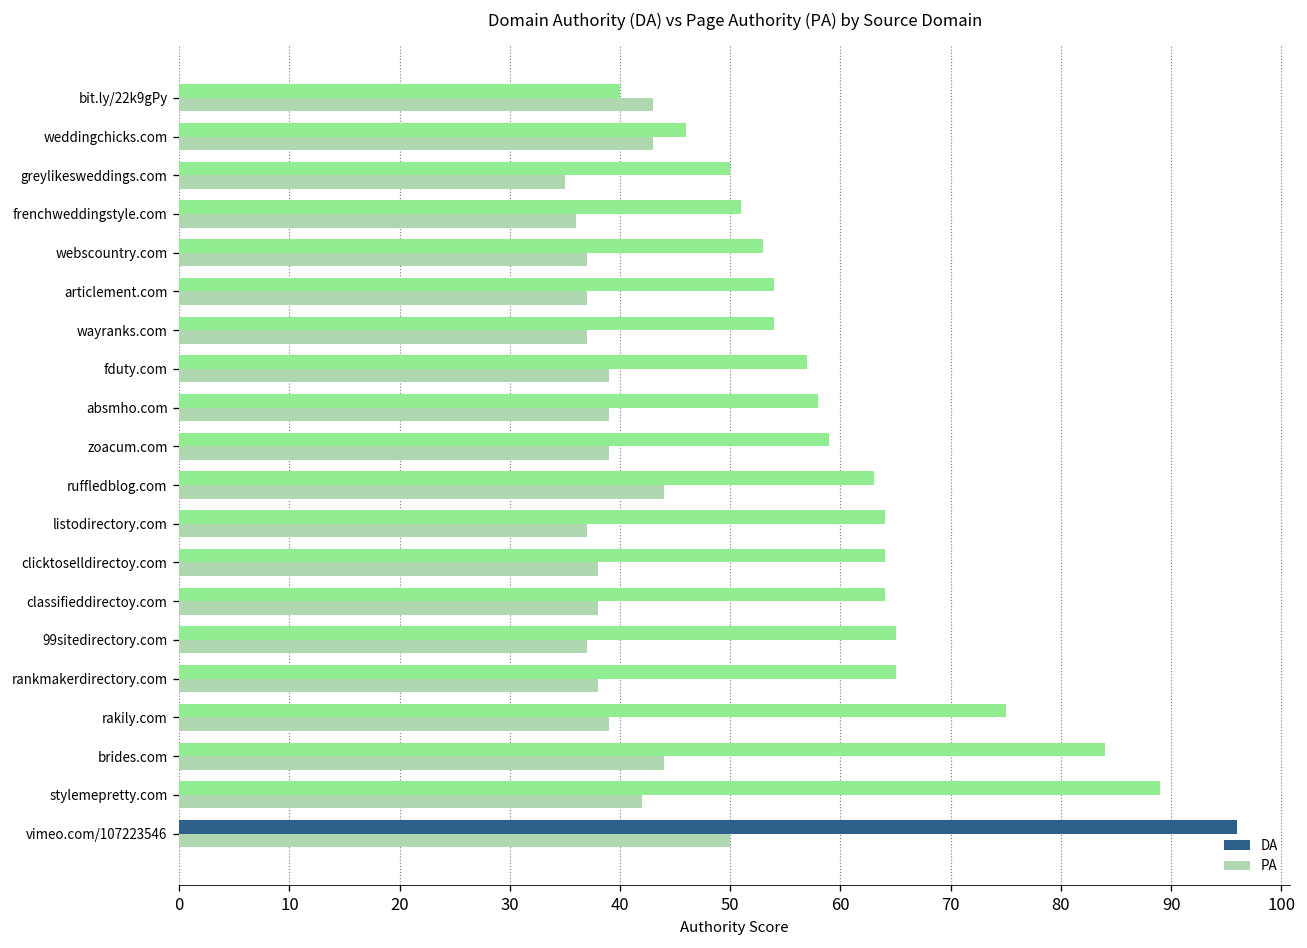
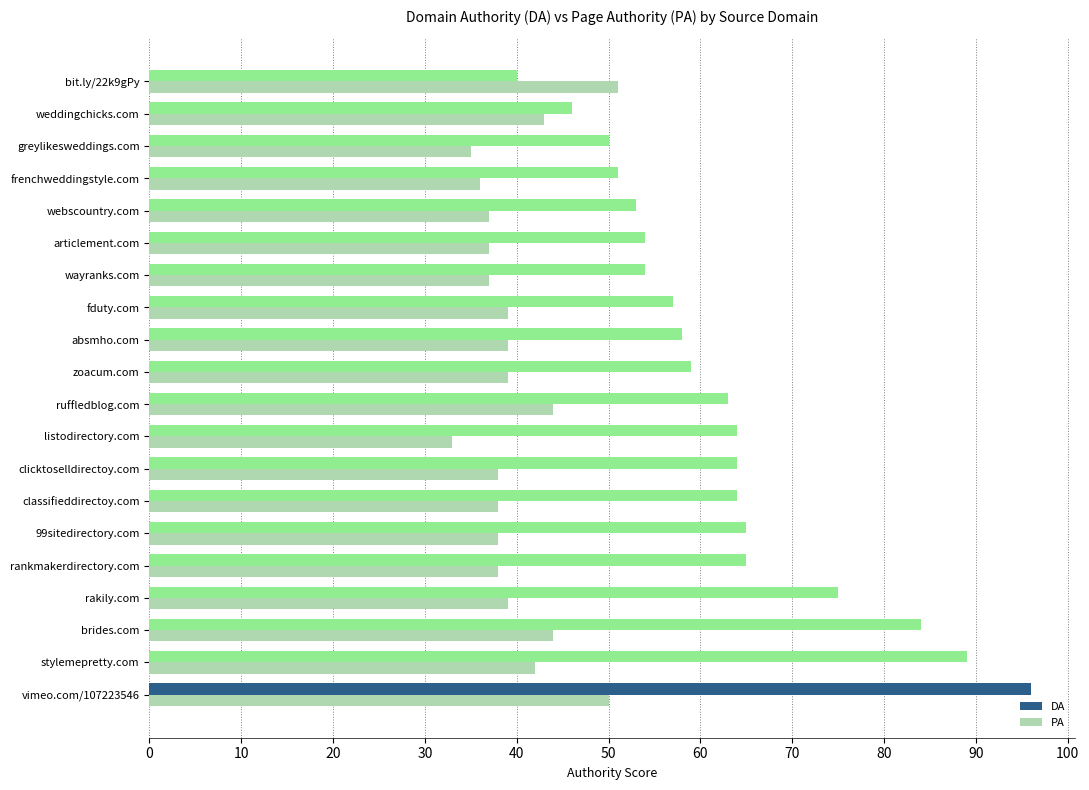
PA, bit.ly/22k9gPy: 43 -> 51
PA, listodirectory.com: 37 -> 33
PA, 99sitedirectory.com: 37 -> 38
